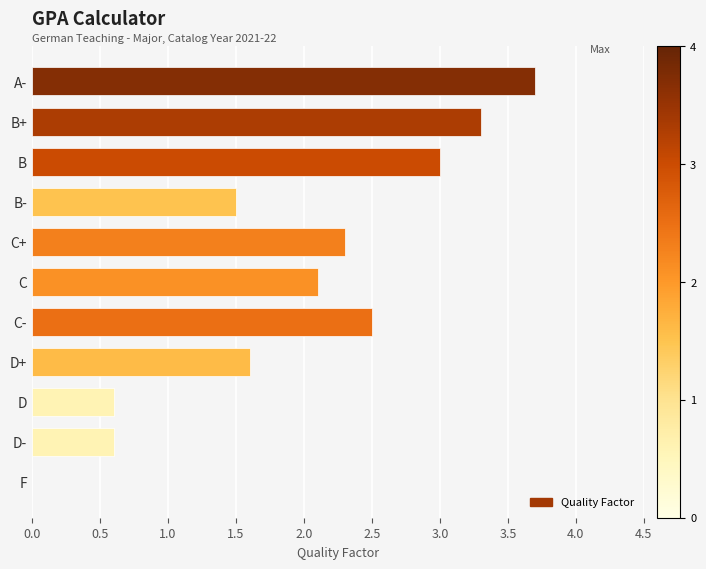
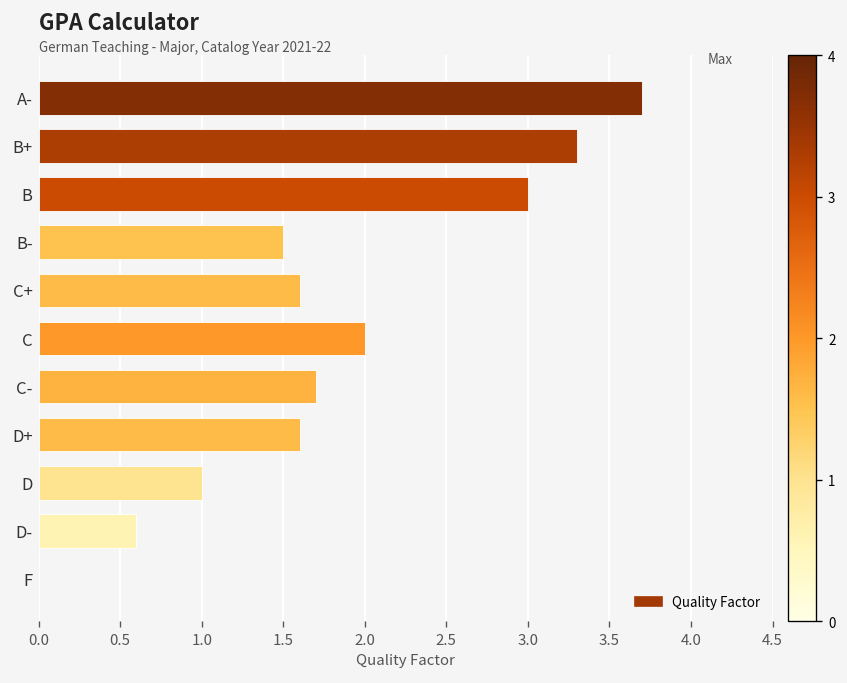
C+: 2.3 -> 1.6
C: 2.1 -> 2.0
C-: 2.5 -> 1.7
D: 0.6 -> 1.0
